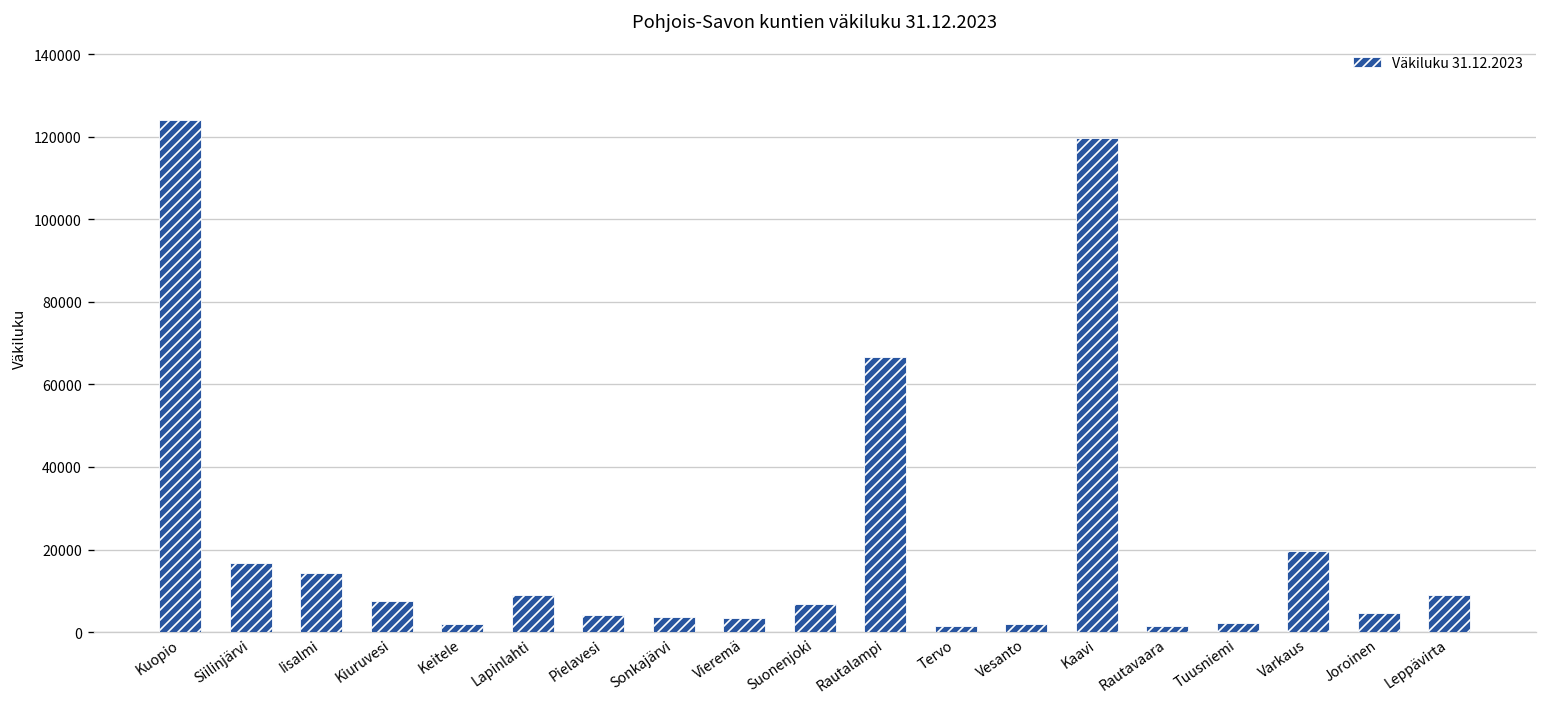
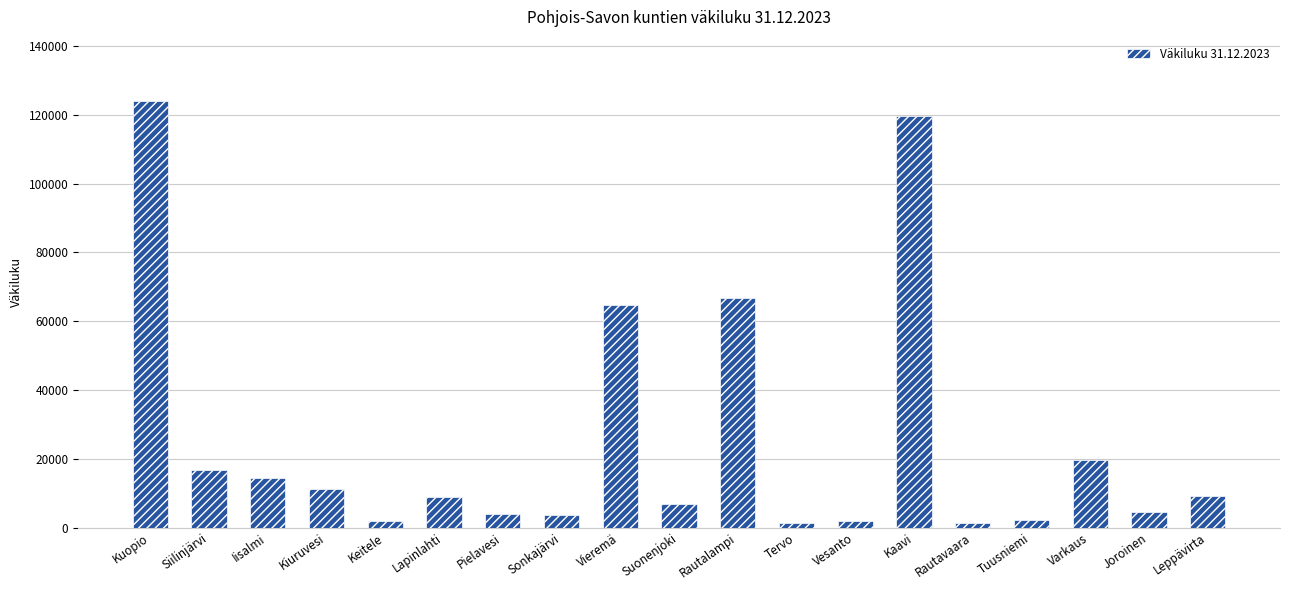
Kiuruvesi: 7000 -> 11000
Vieremä: 3000 -> 65000
